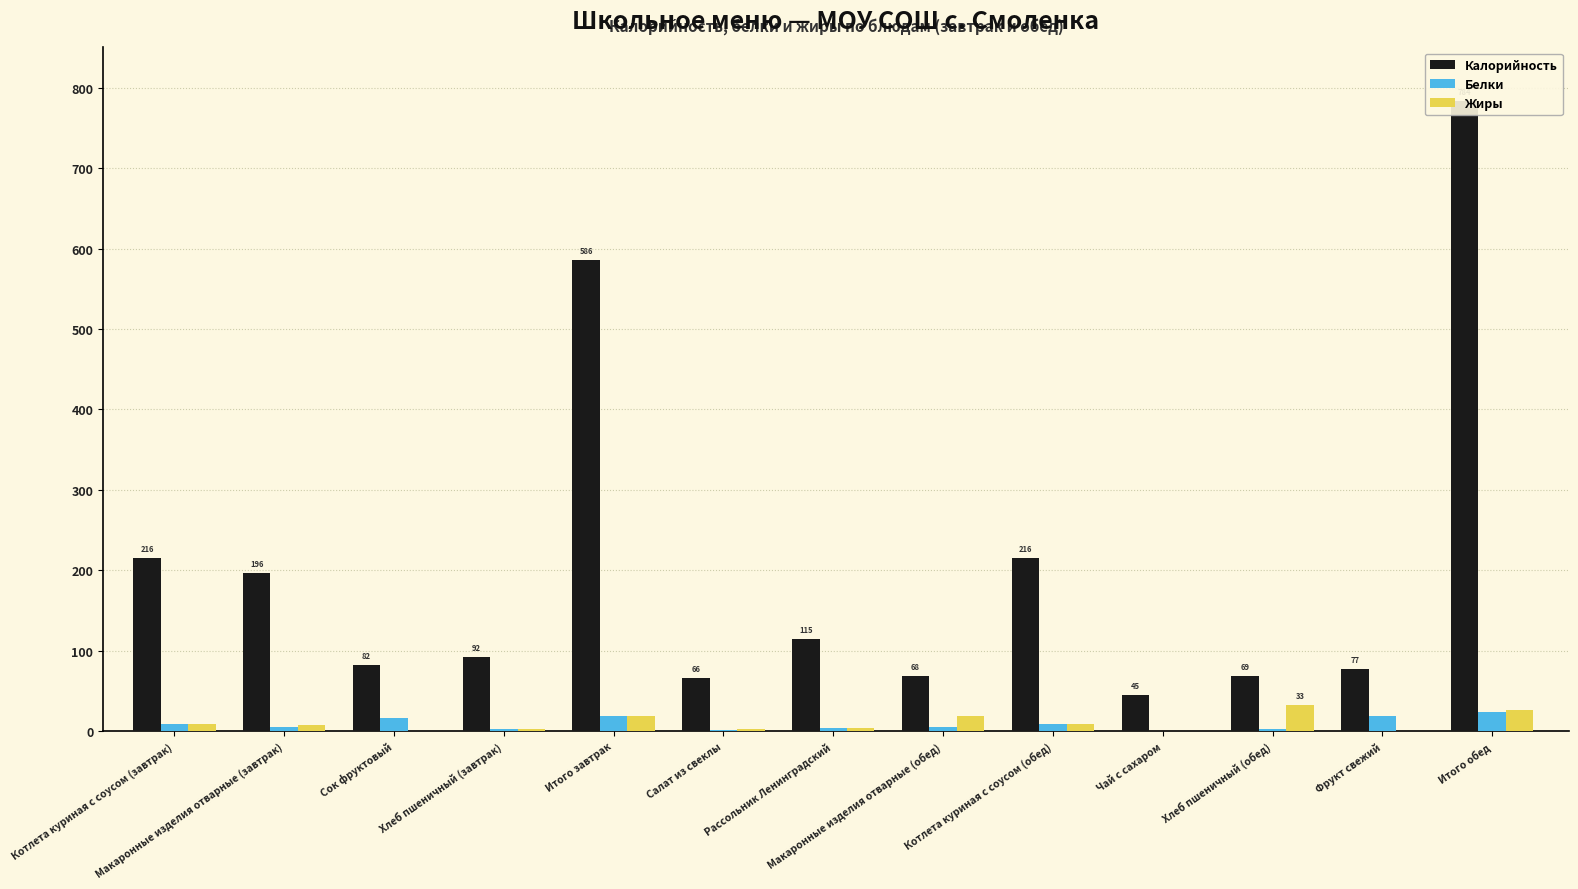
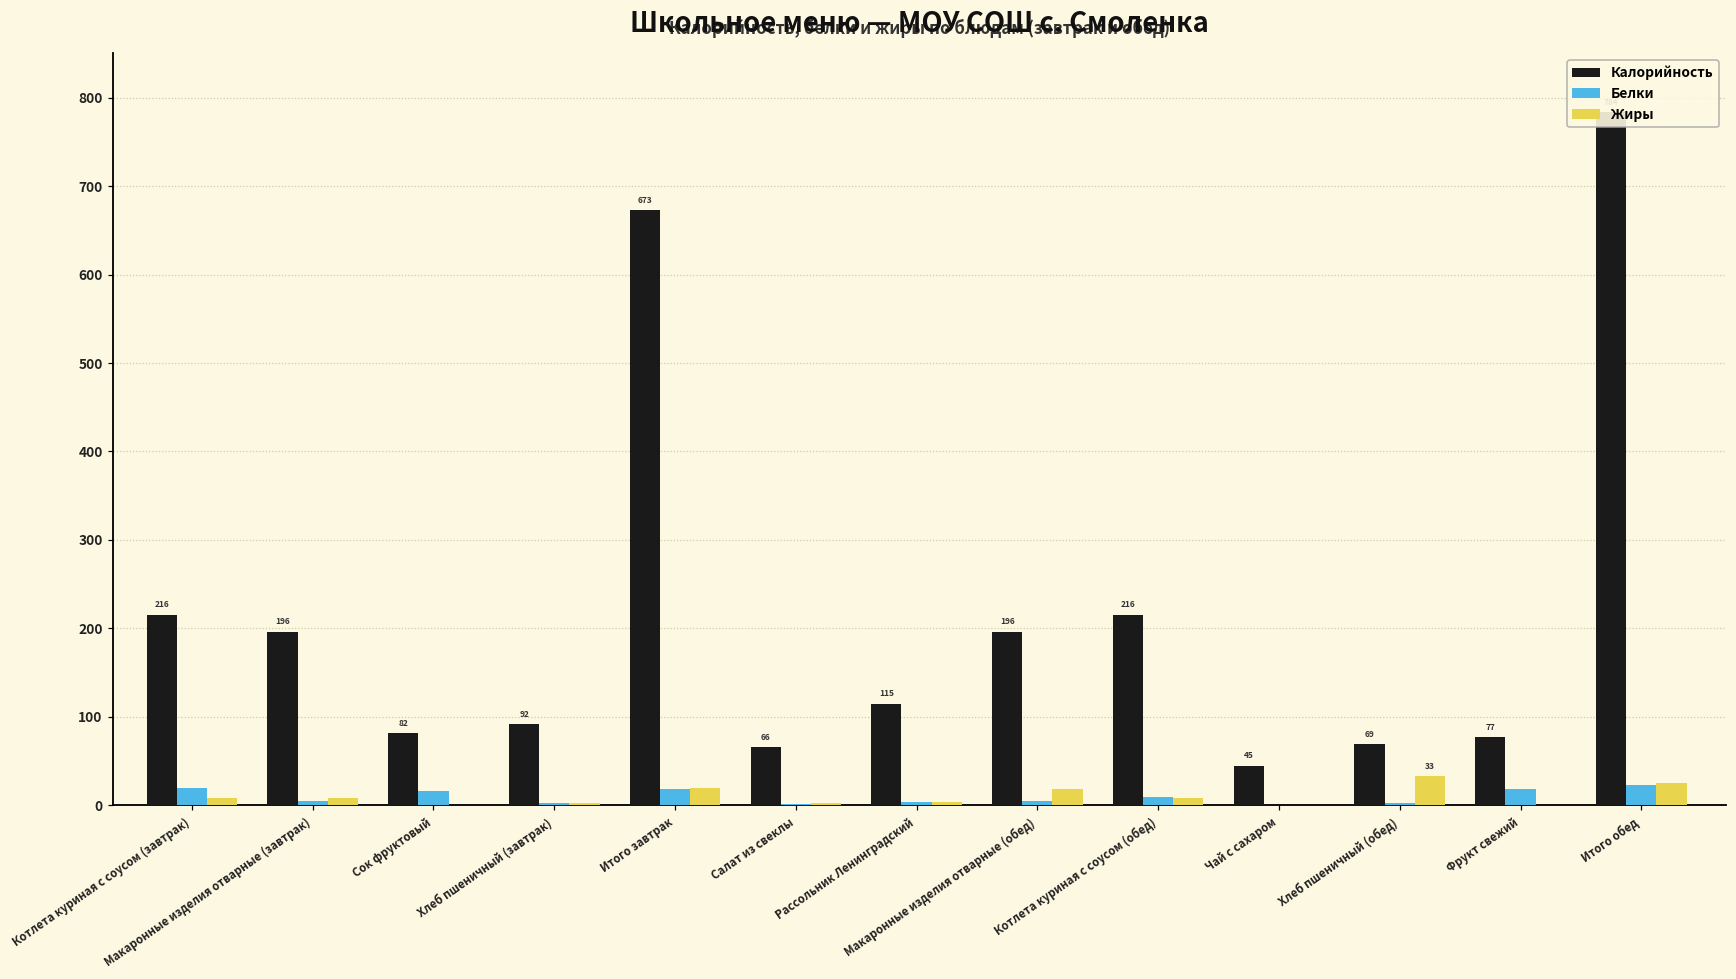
Белки, Котлета куриная с соусом (завтрак): 10 -> 20
Калорийность, Итого завтрак: 586 -> 673
Калорийность, Макаронные изделия отварные (обед): 68 -> 196
